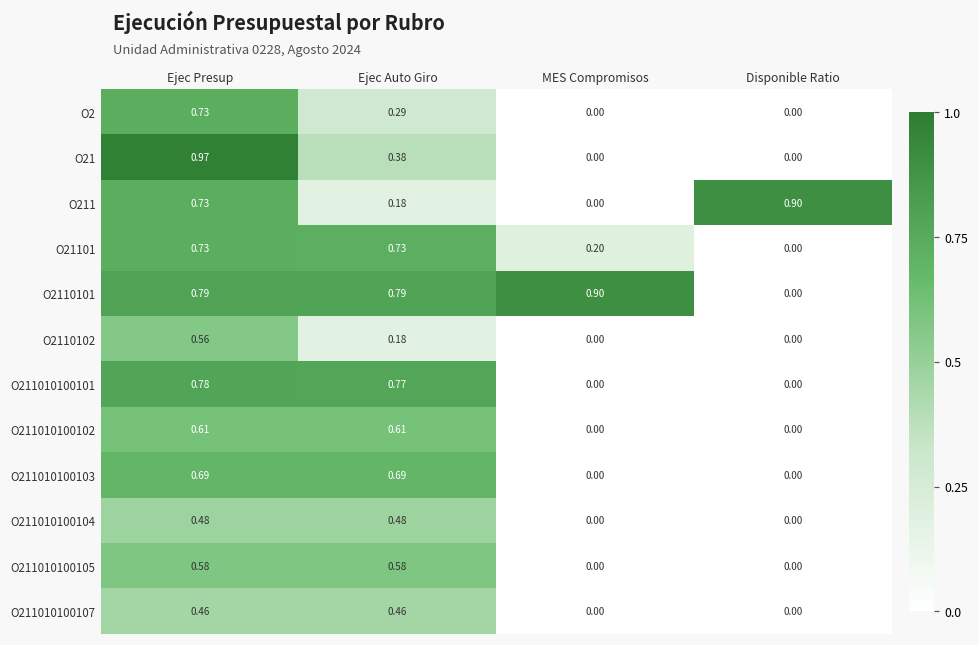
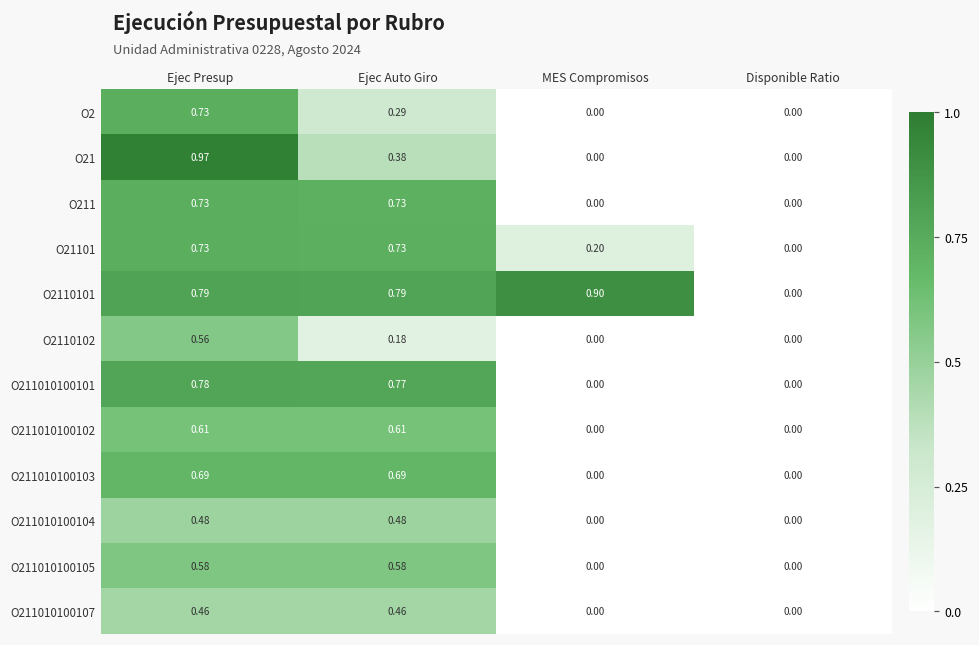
O211, Ejec Auto Giro: 0.18 -> 0.73
O211, Disponible Ratio: 0.90 -> 0.00
